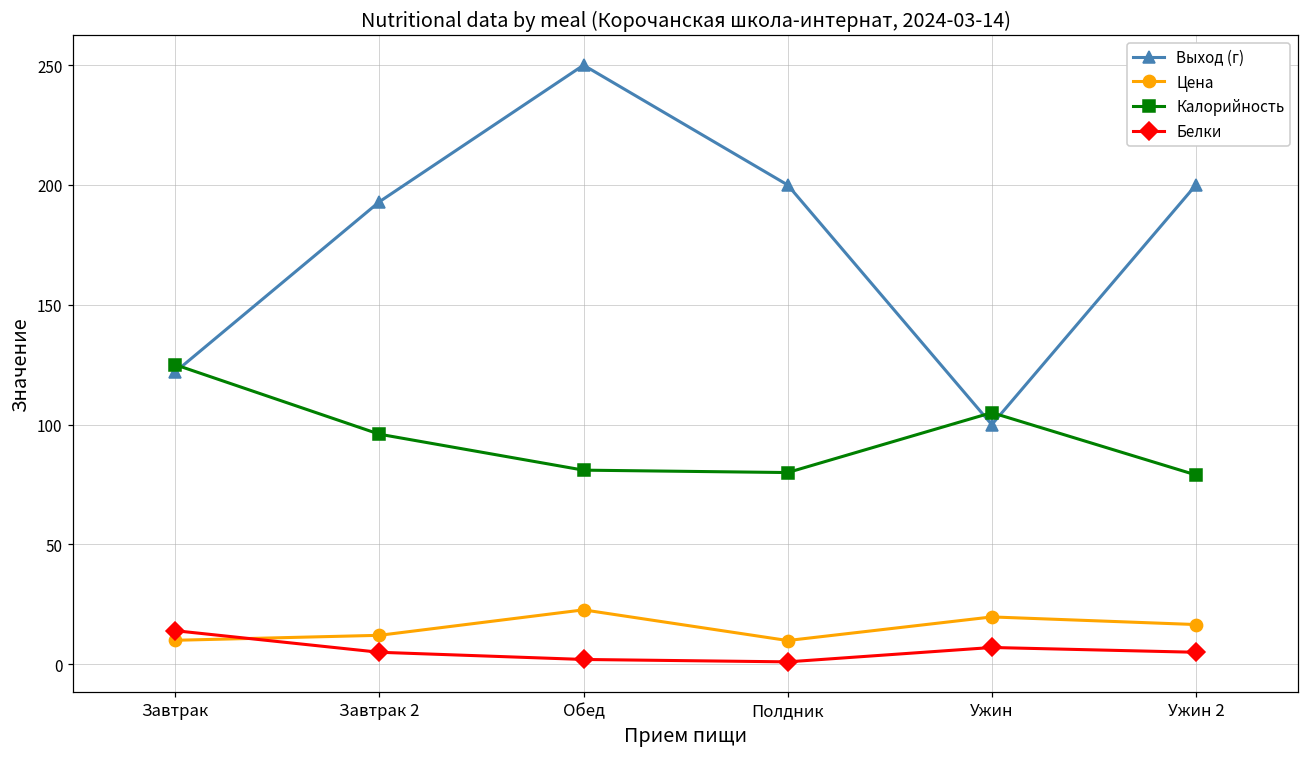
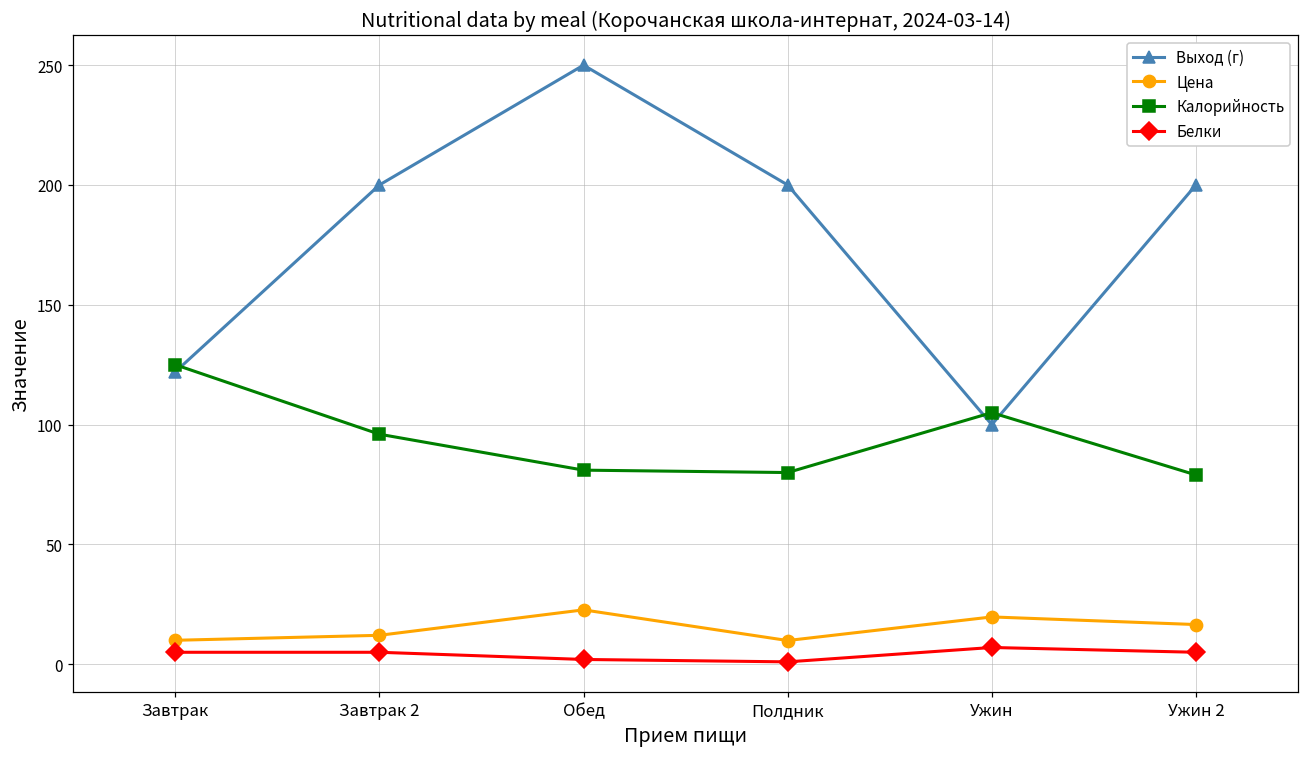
Белки, Завтрак: 14 -> 5
Выход (г), Завтрак 2: 193 -> 200
